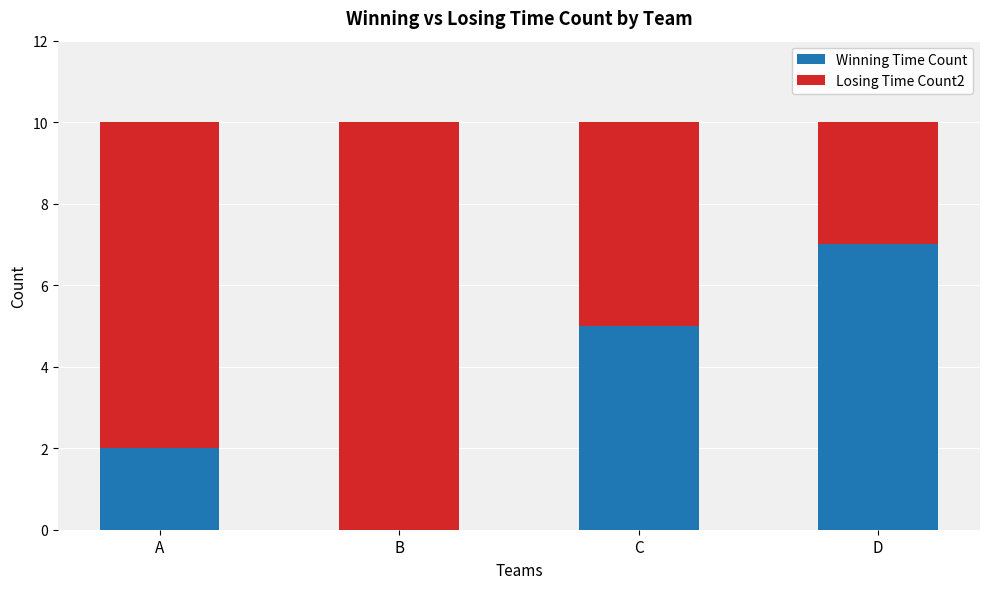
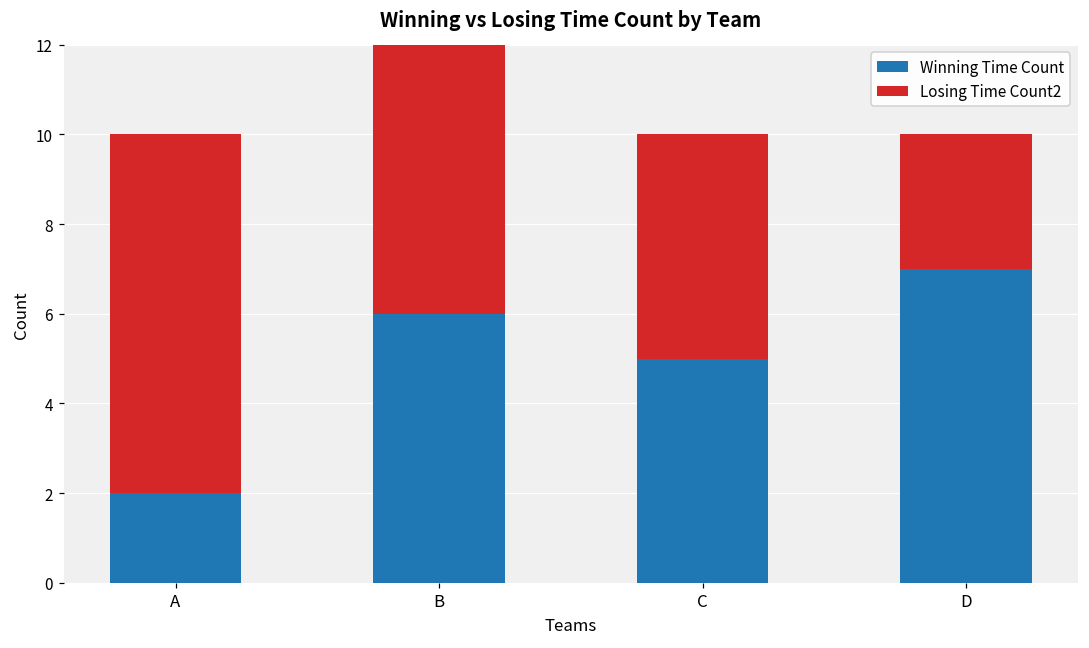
Winning Time Count, B: 0 -> 6
